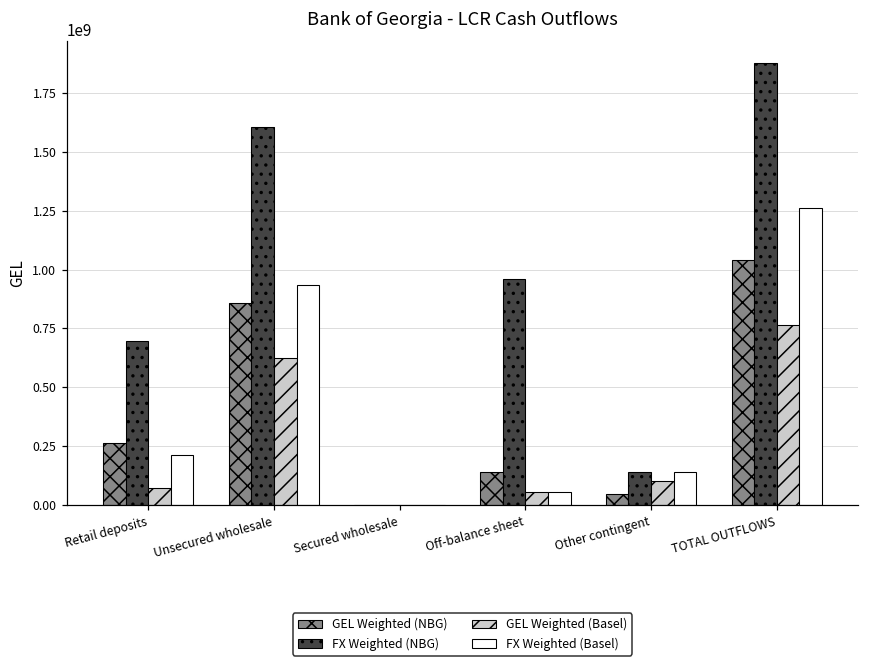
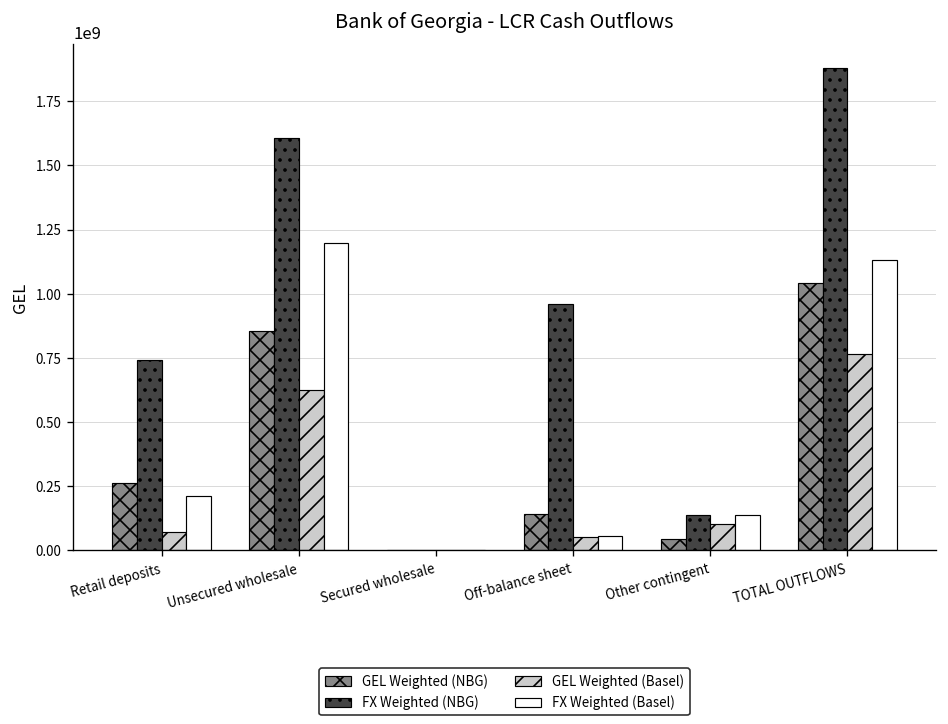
FX Weighted (NBG), Retail deposits: 700000000 -> 740000000
FX Weighted (Basel), Unsecured wholesale: 940000000 -> 1200000000
FX Weighted (Basel), TOTAL OUTFLOWS: 1260000000 -> 1130000000
